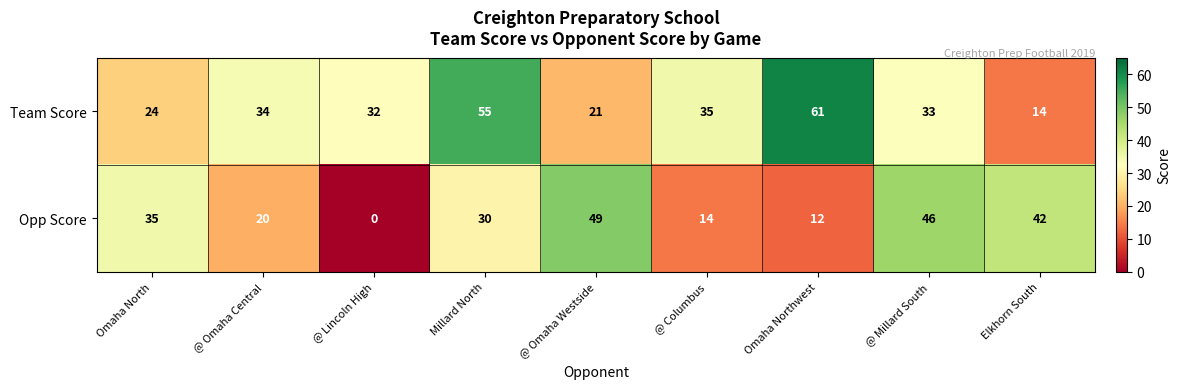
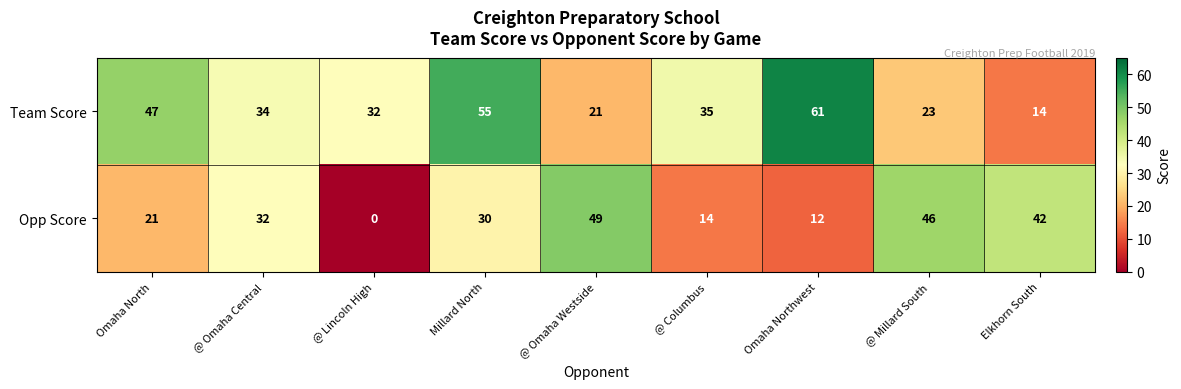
Team Score, Omaha North: 24 -> 47
Team Score, @ Millard South: 33 -> 23
Opp Score, Omaha North: 35 -> 21
Opp Score, @ Omaha Central: 20 -> 32
